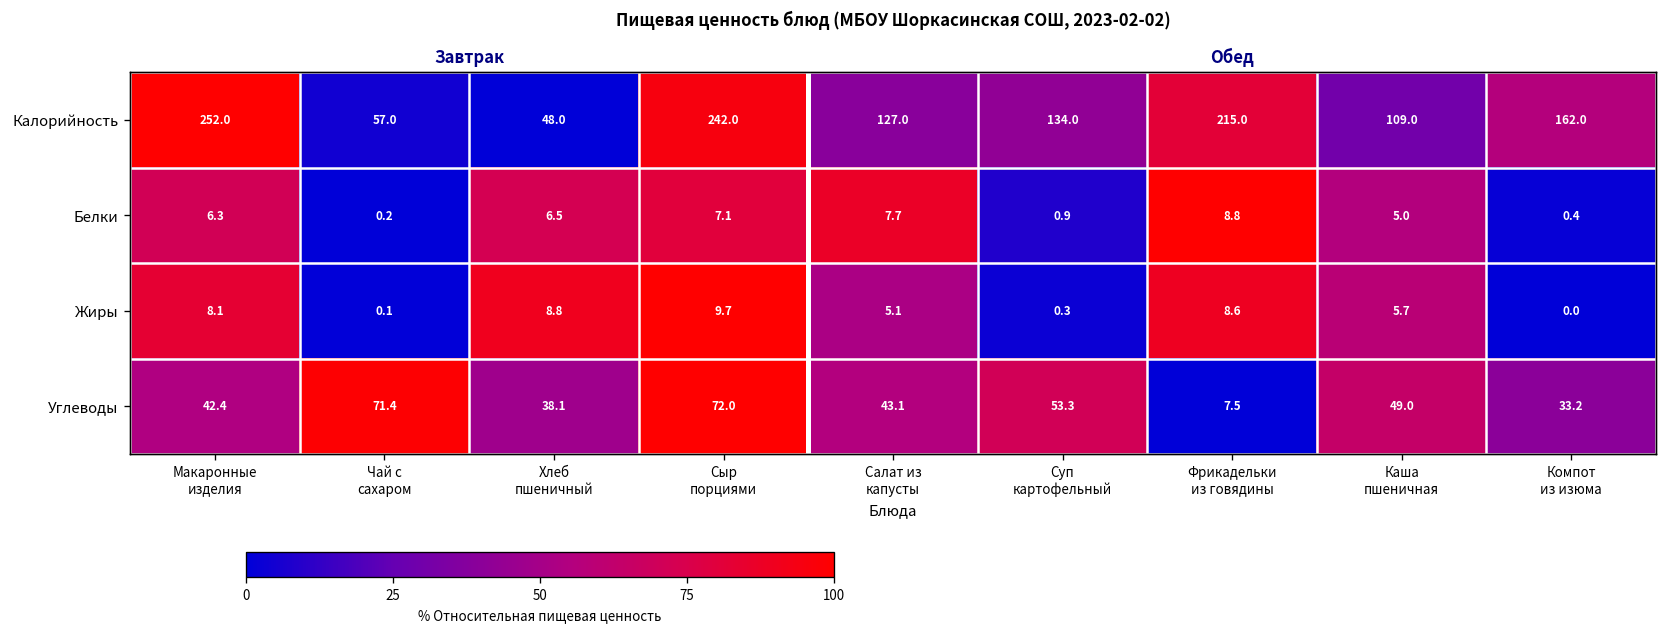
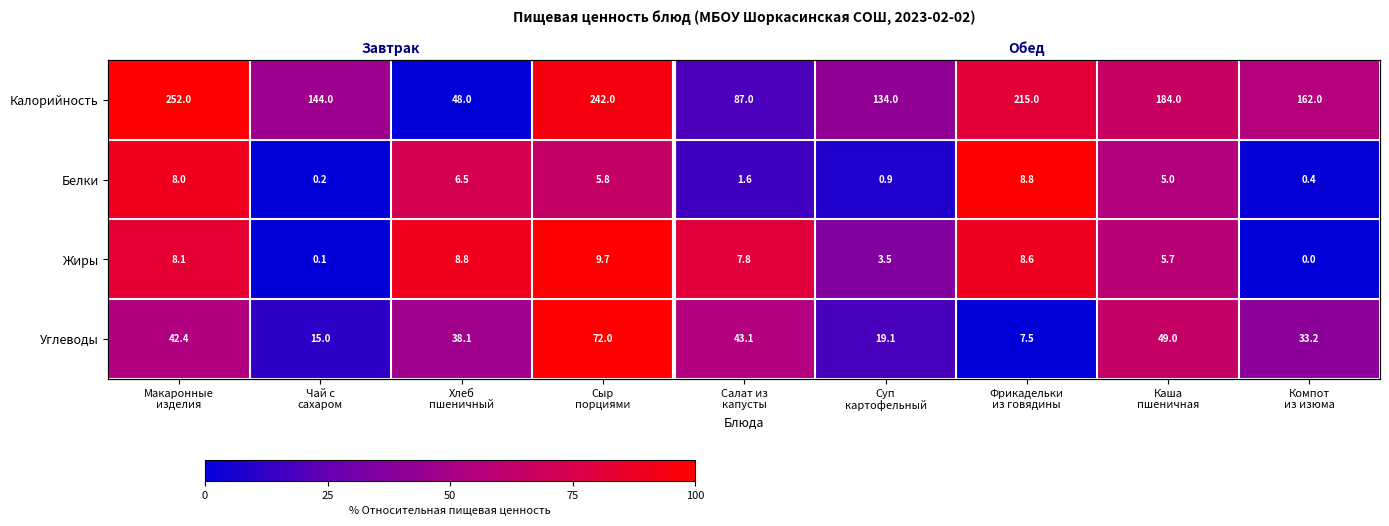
Калорийность, Чай с сахаром: 57.0 -> 144.0
Калорийность, Салат из капусты: 127.0 -> 87.0
Калорийность, Каша пшеничная: 109.0 -> 184.0
Белки, Макаронные изделия: 6.3 -> 8.0
Белки, Сыр порциями: 7.1 -> 5.8
Белки, Салат из капусты: 7.7 -> 1.6
Жиры, Салат из капусты: 5.1 -> 7.8
Жиры, Суп картофельный: 0.3 -> 3.5
Углеводы, Чай с сахаром: 71.4 -> 15.0
Углеводы, Суп картофельный: 53.3 -> 19.1
